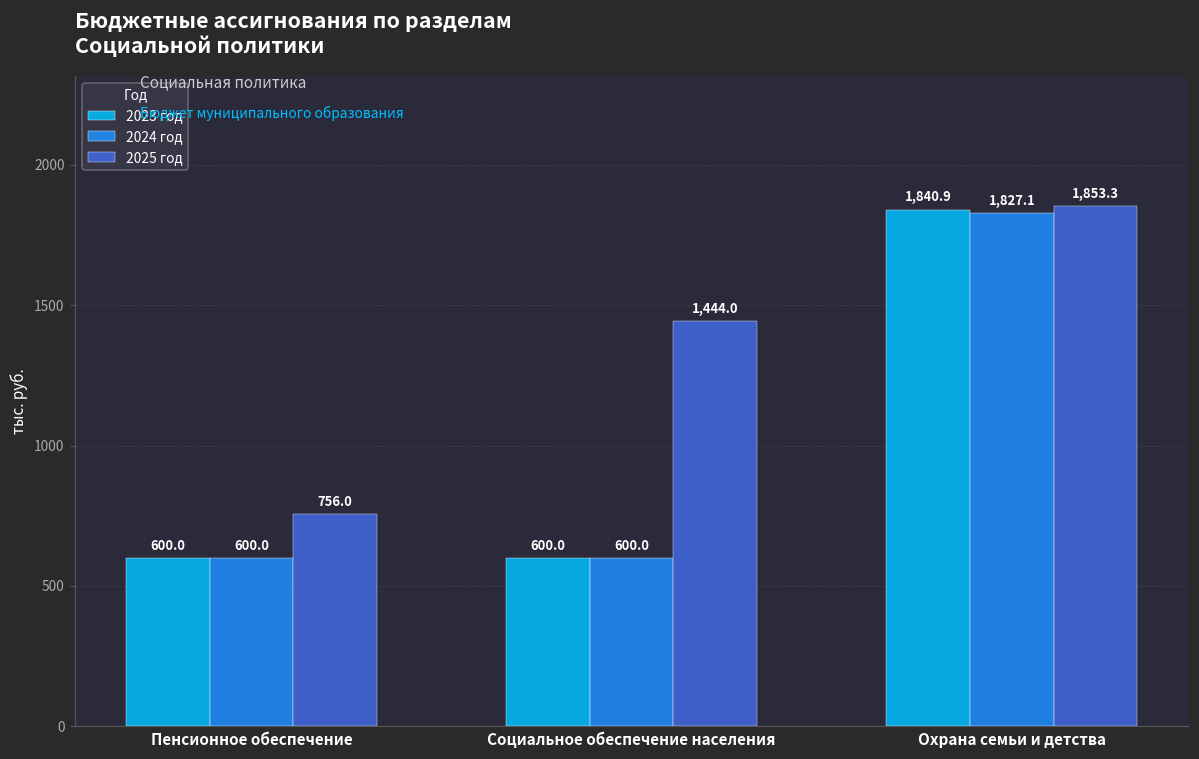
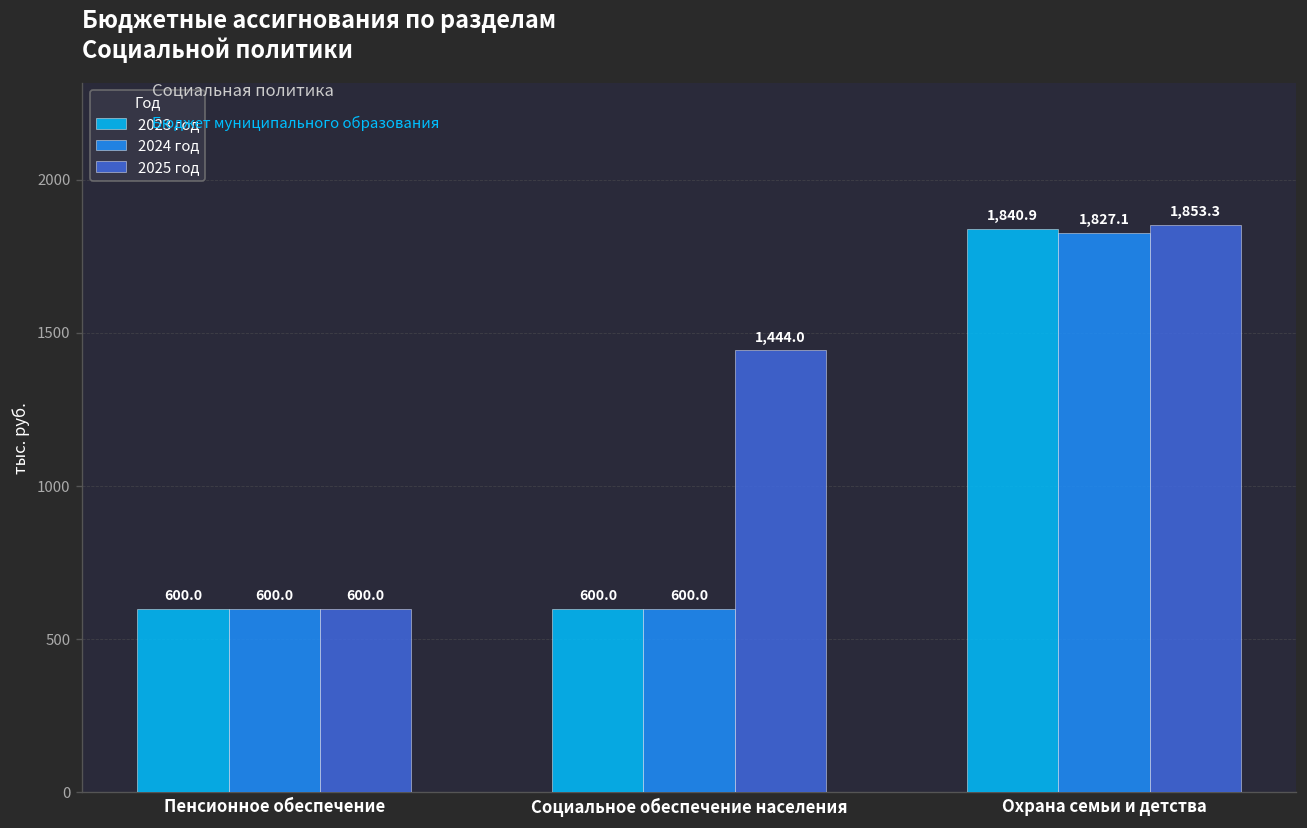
2025 год, Пенсионное обеспечение: 756.0 -> 600.0
